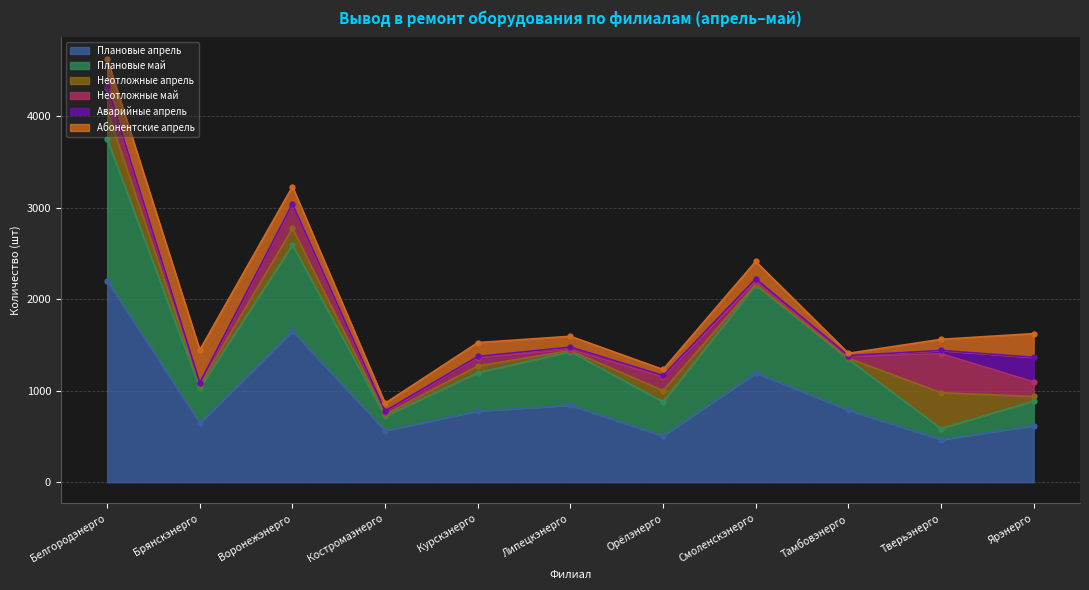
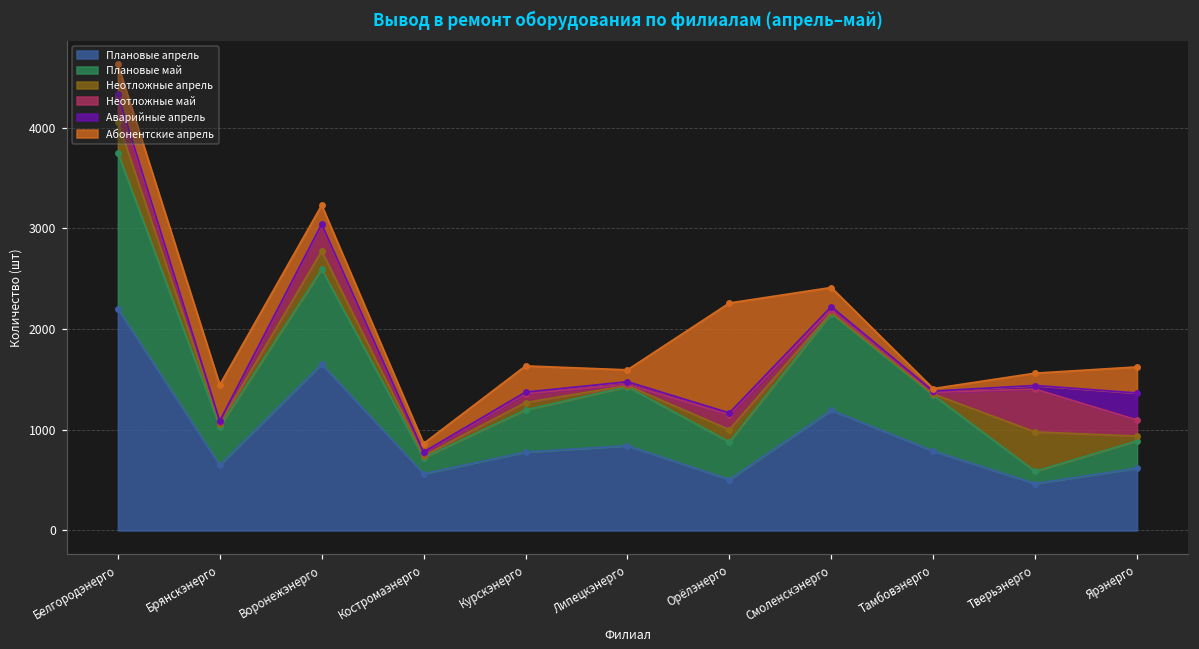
Абонентские апрель, Курскэнерго: 200 -> 300
Абонентские апрель, Орёлэнерго: 100 -> 1100
